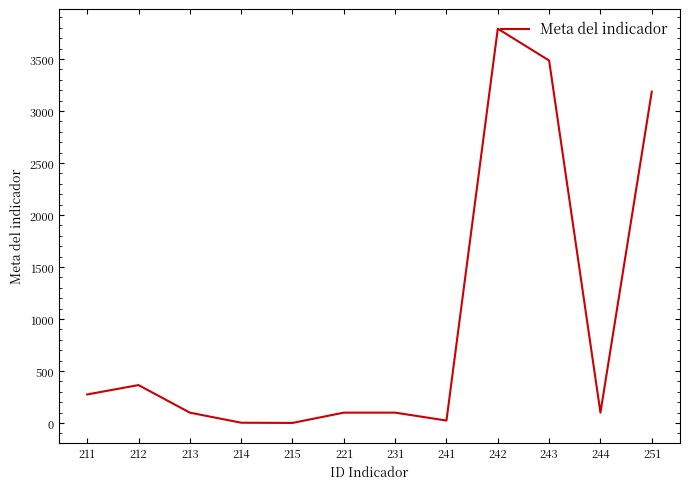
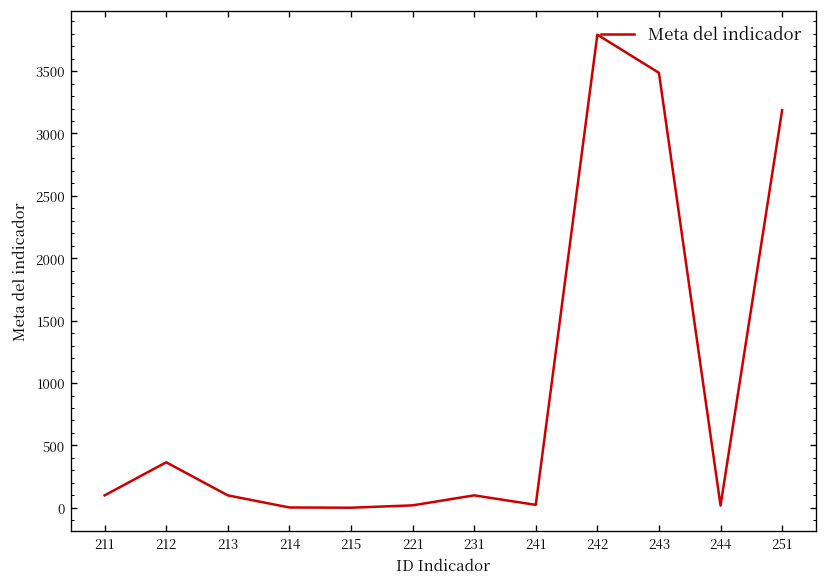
211: 280 -> 100
221: 100 -> 20
244: 100 -> 20
